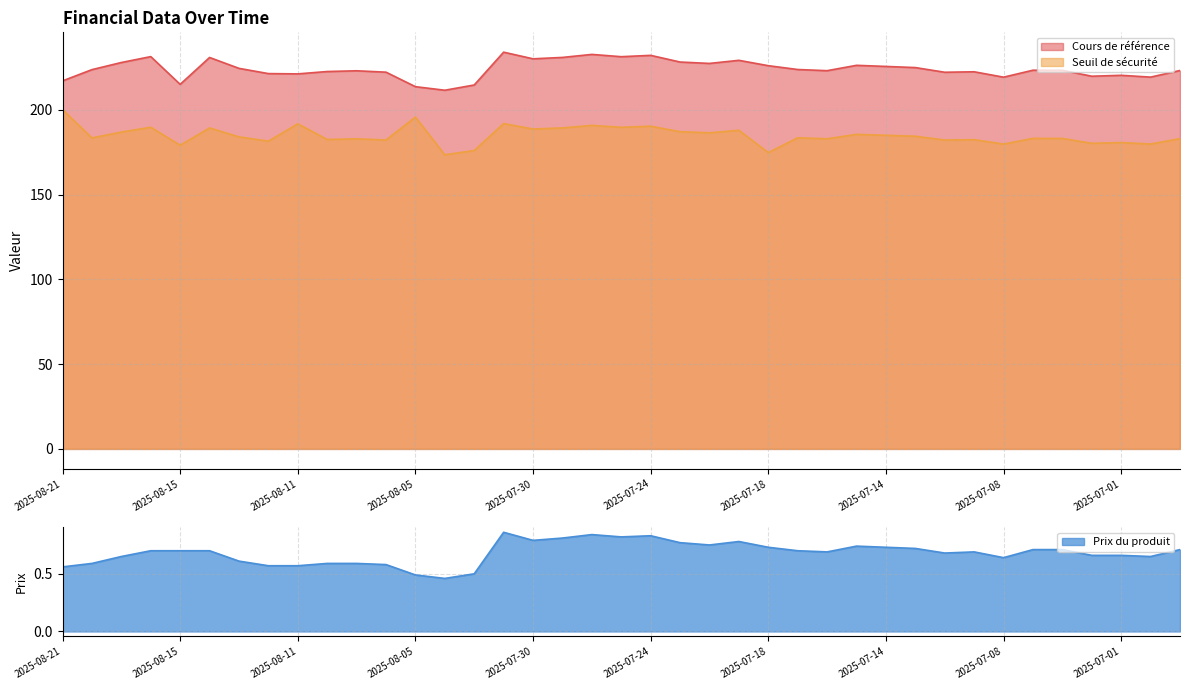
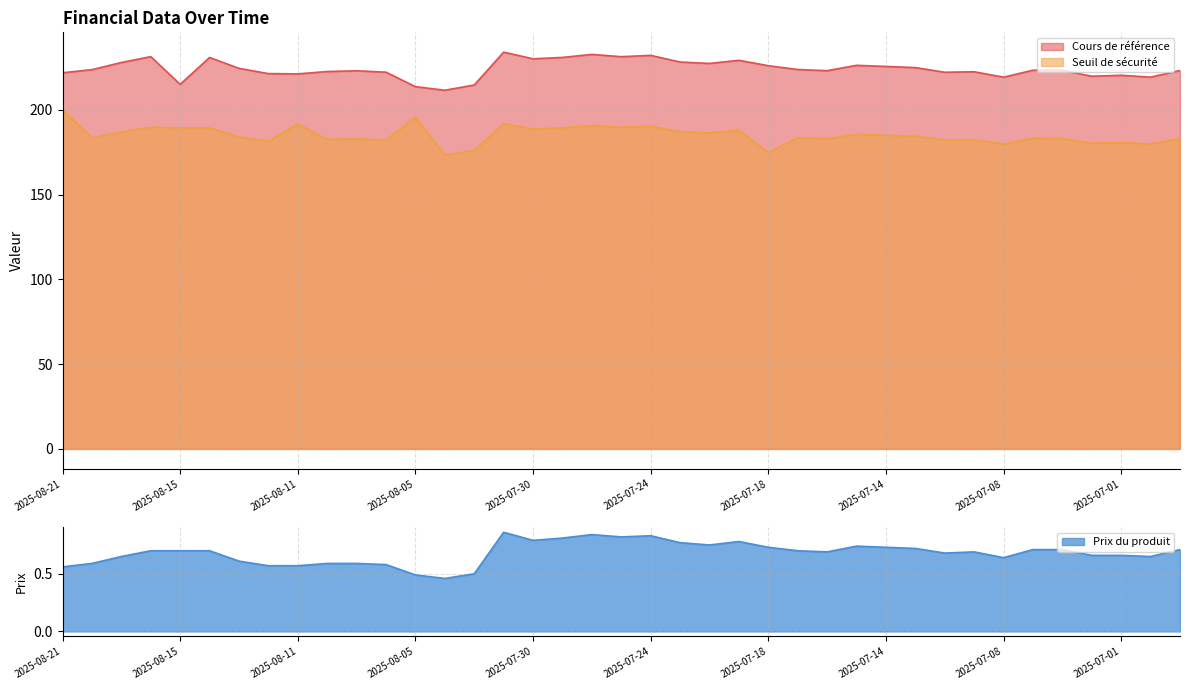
Financial Data Over Time, Cours de référence, 2025-08-21: 217 -> 222
Financial Data Over Time, Seuil de sécurité, 2025-08-15: 179 -> 189
